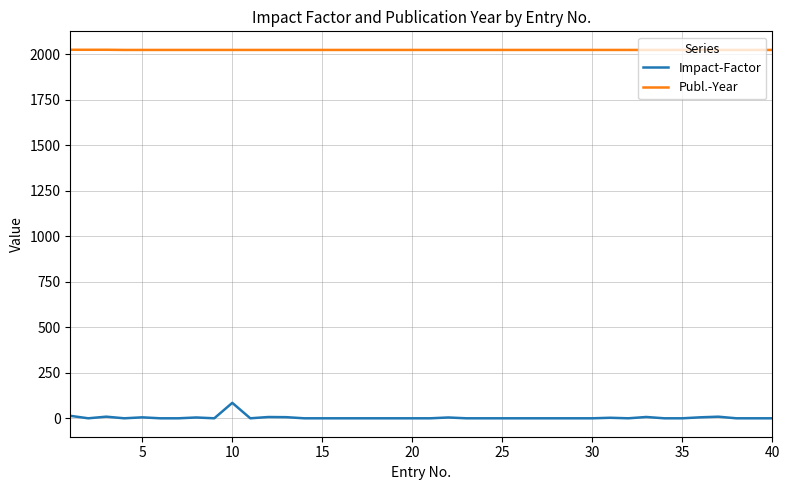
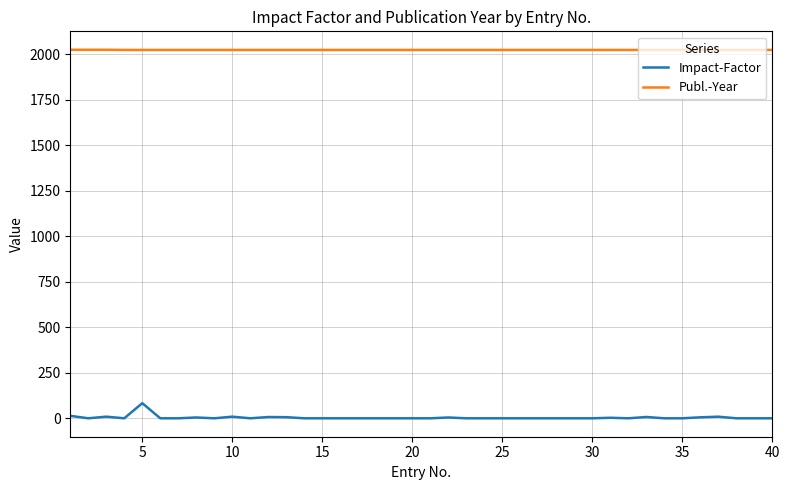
Impact-Factor, 5: 10 -> 80
Impact-Factor, 10: 80 -> 10
